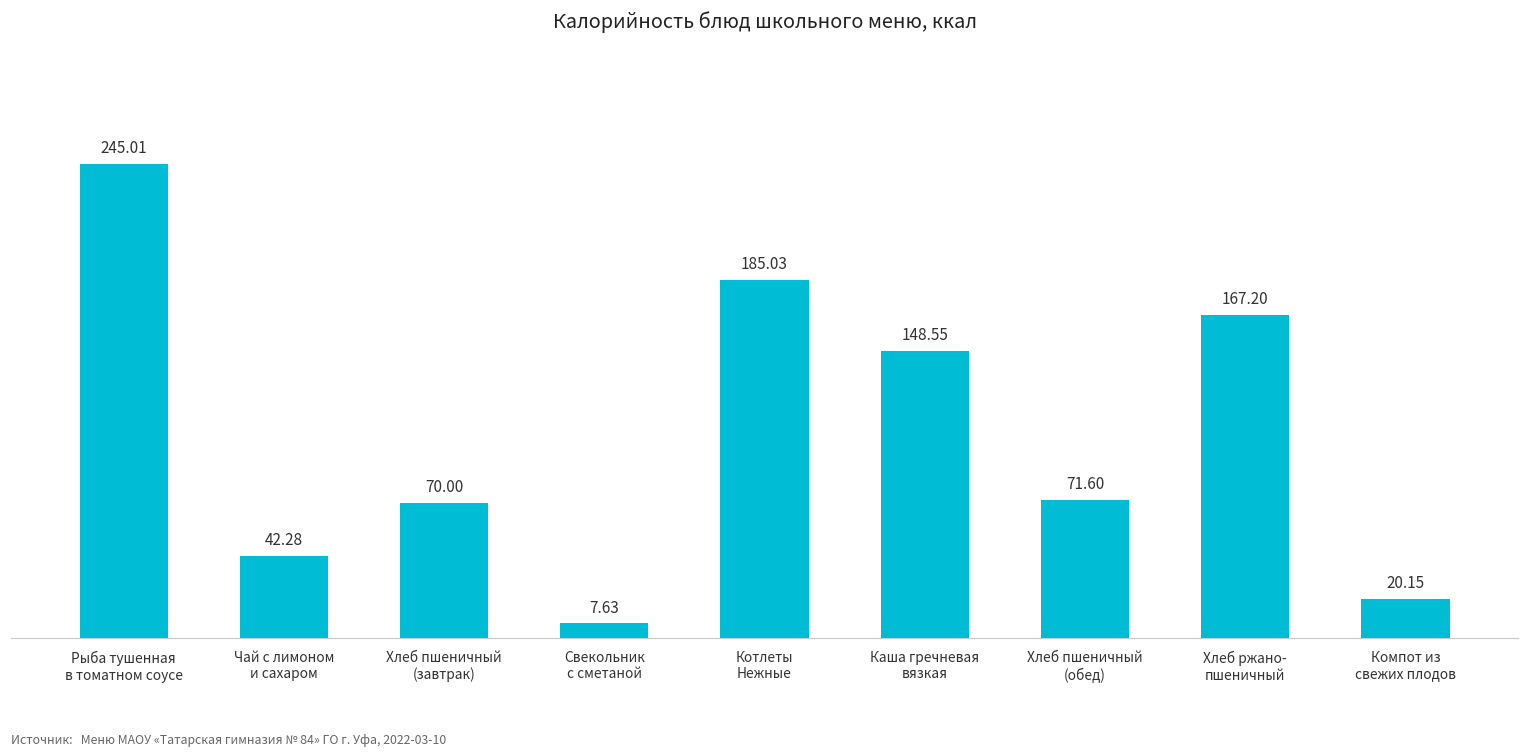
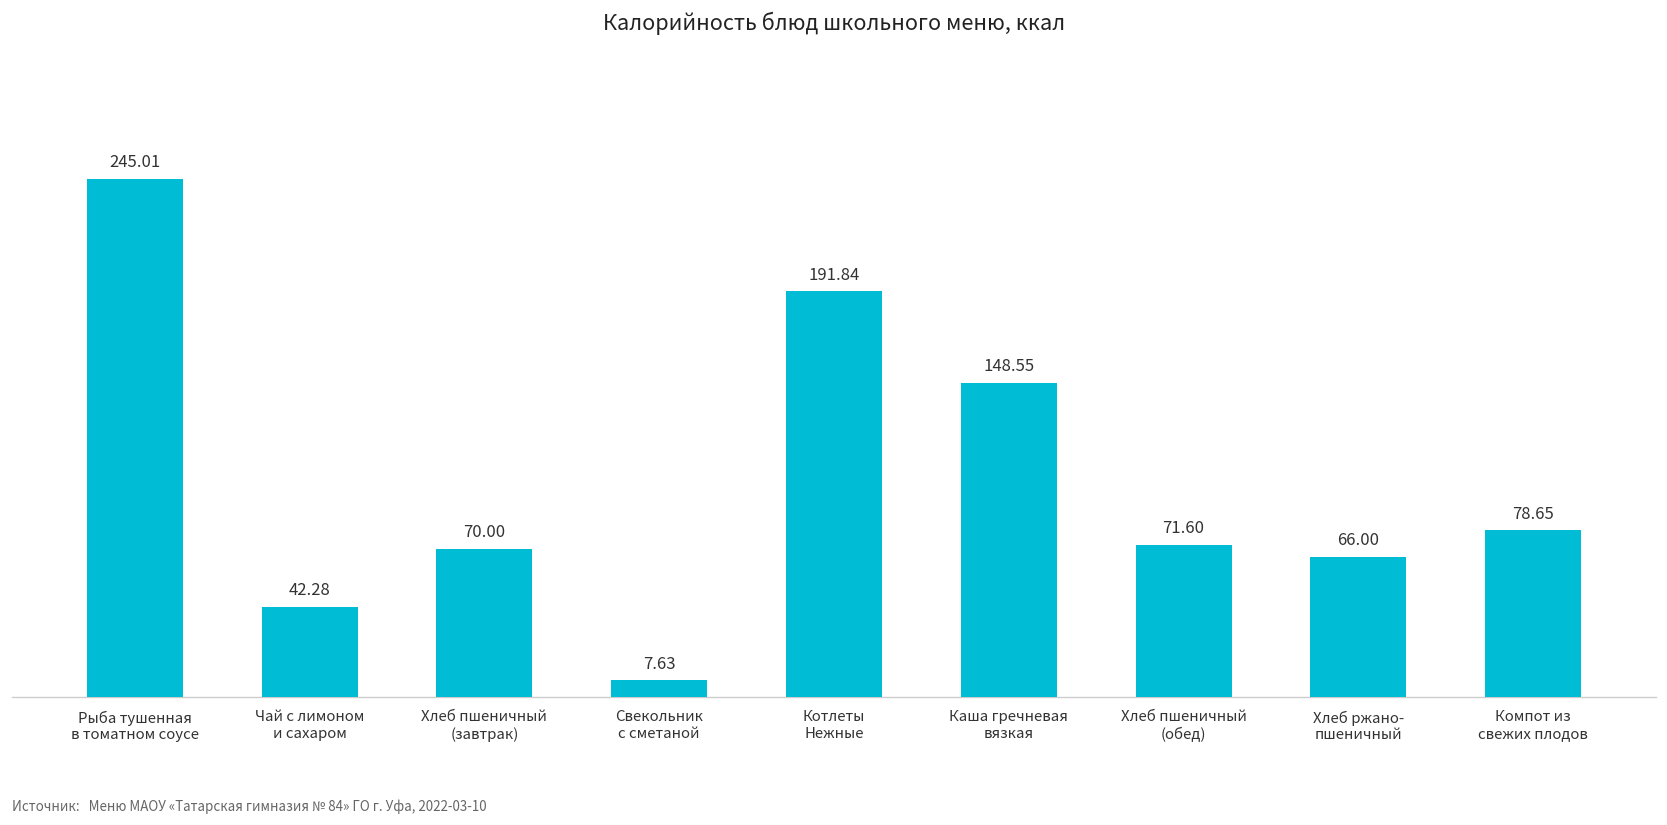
Котлеты Нежные: 185.03 -> 191.84
Хлеб ржано- пшеничный: 167.20 -> 66.00
Компот из свежих плодов: 20.15 -> 78.65
